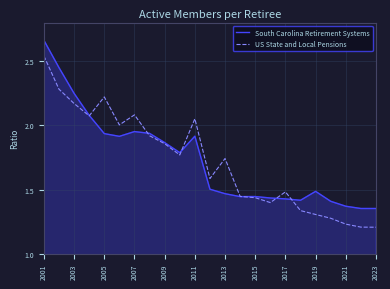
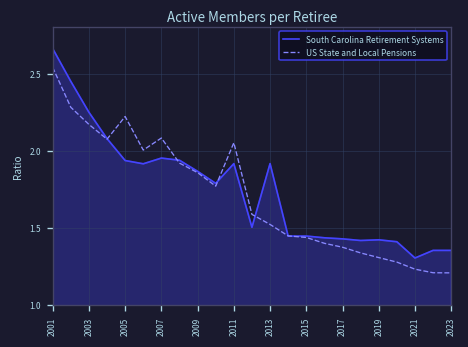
South Carolina Retirement Systems, 2013: 1.47 -> 1.92
US State and Local Pensions, 2013: 1.74 -> 1.52
US State and Local Pensions, 2017: 1.48 -> 1.37
South Carolina Retirement Systems, 2019: 1.49 -> 1.42
South Carolina Retirement Systems, 2021: 1.37 -> 1.30
